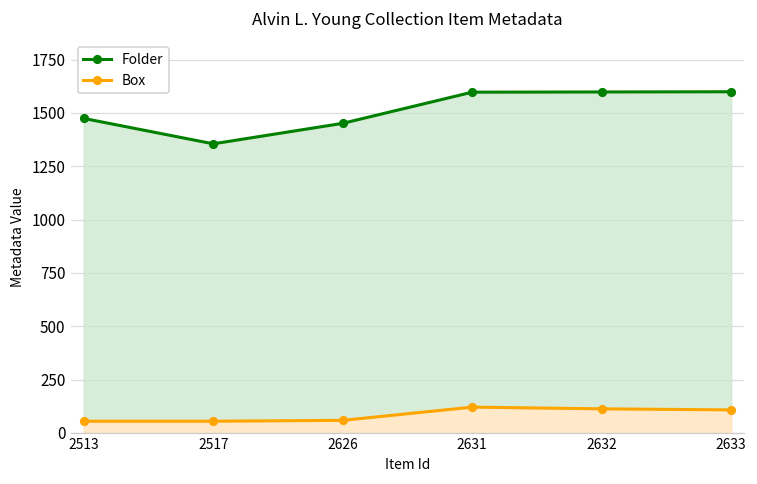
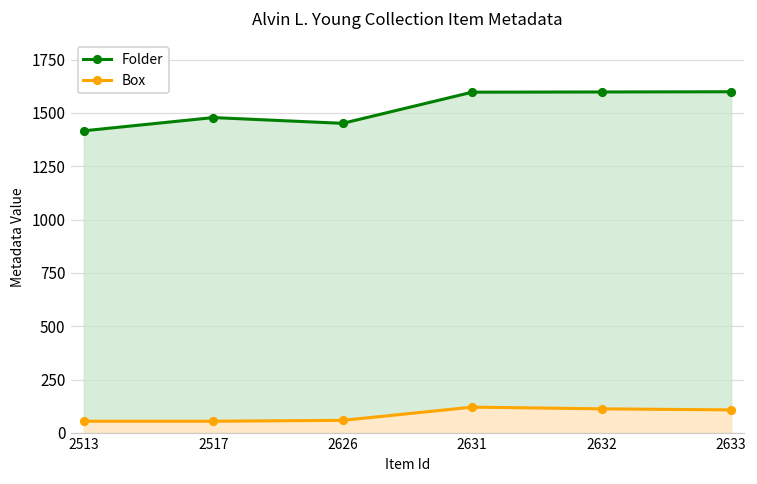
Folder, 2513: 1470 -> 1420
Folder, 2517: 1360 -> 1480
